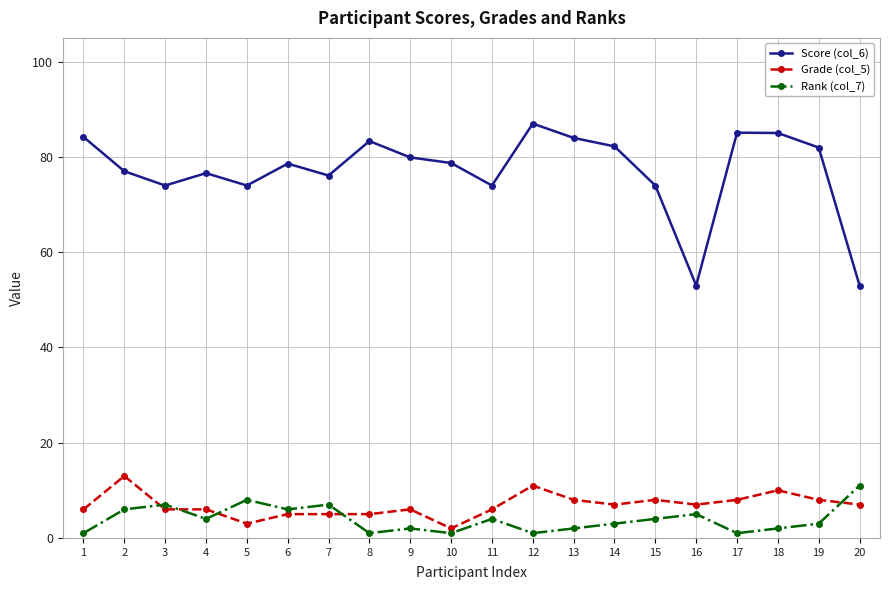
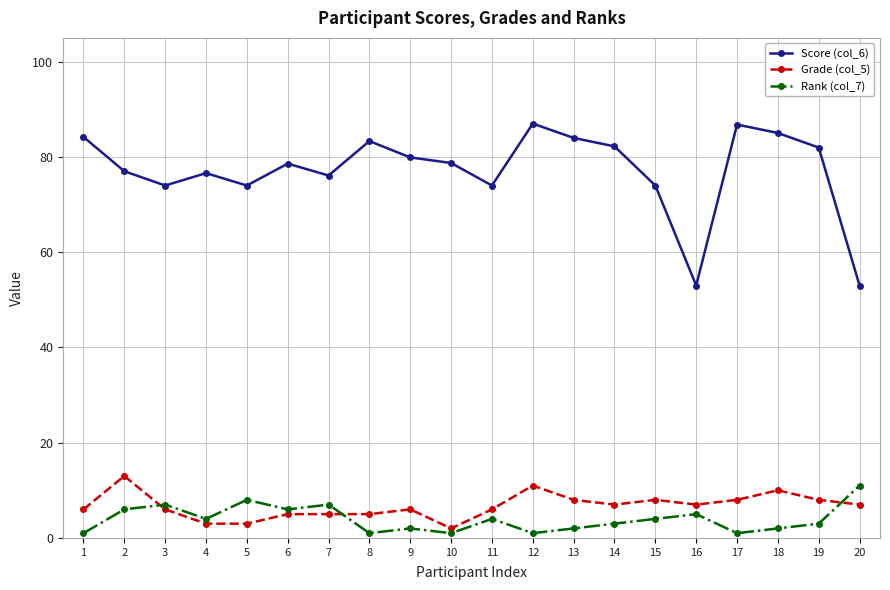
Grade (col_5), 4: 6 -> 3
Score (col_6), 17: 85 -> 87
